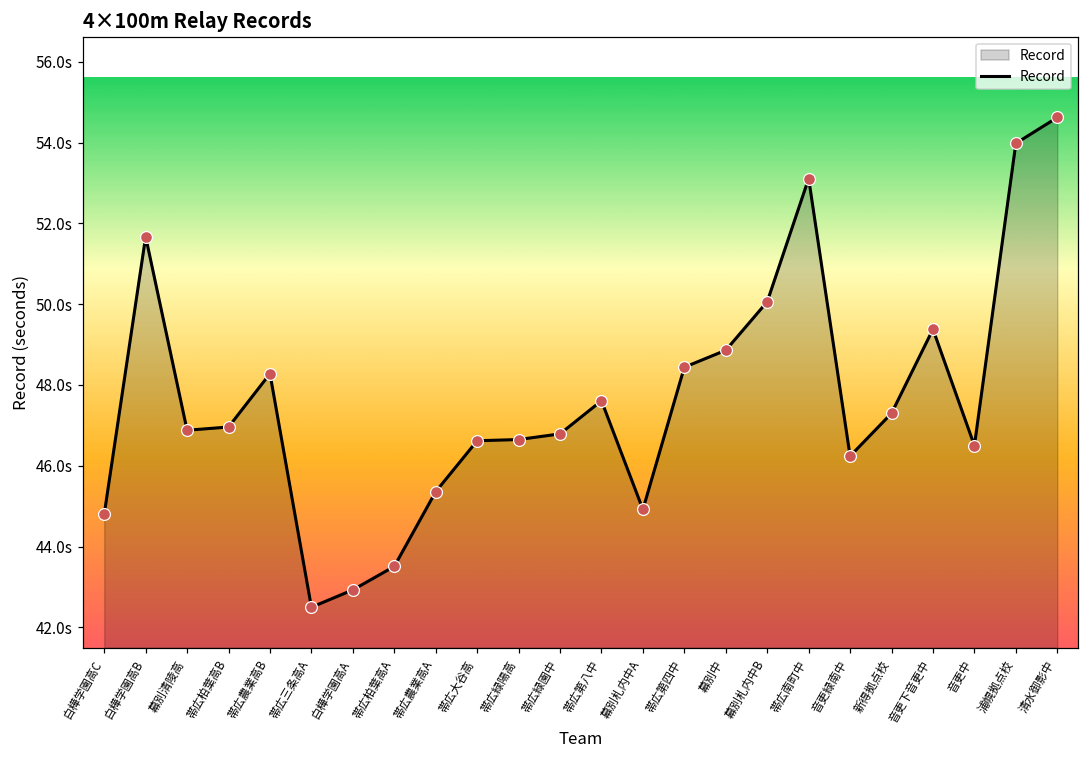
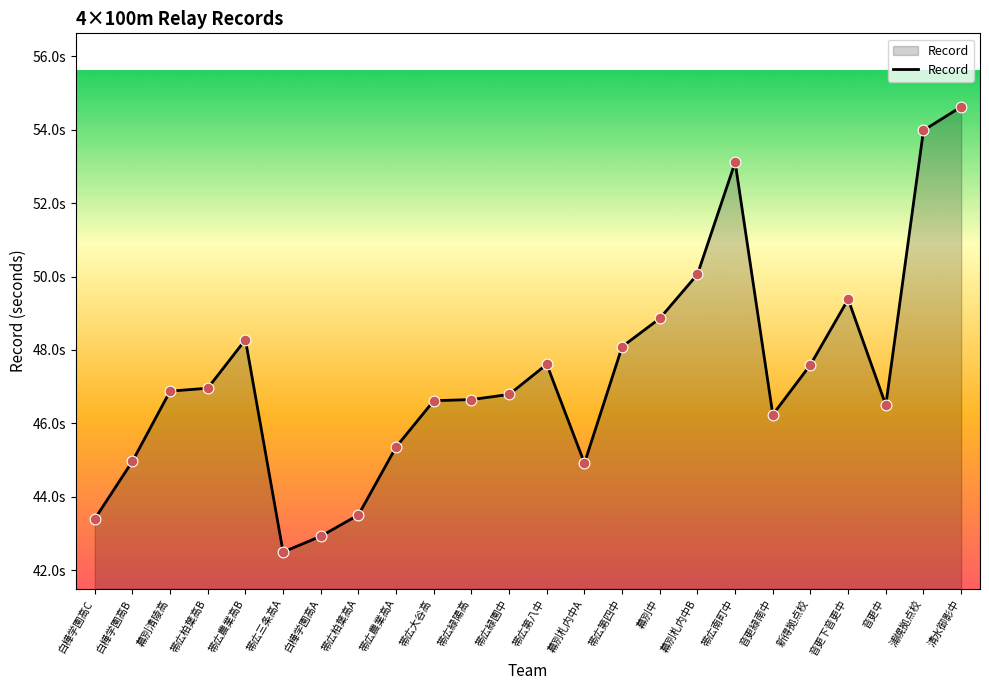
白樺学園高C: 44.8s -> 43.4s
白樺学園高B: 51.7s -> 45.0s
帯広第四中: 48.4s -> 48.1s
新得拠点校: 47.3s -> 47.6s
